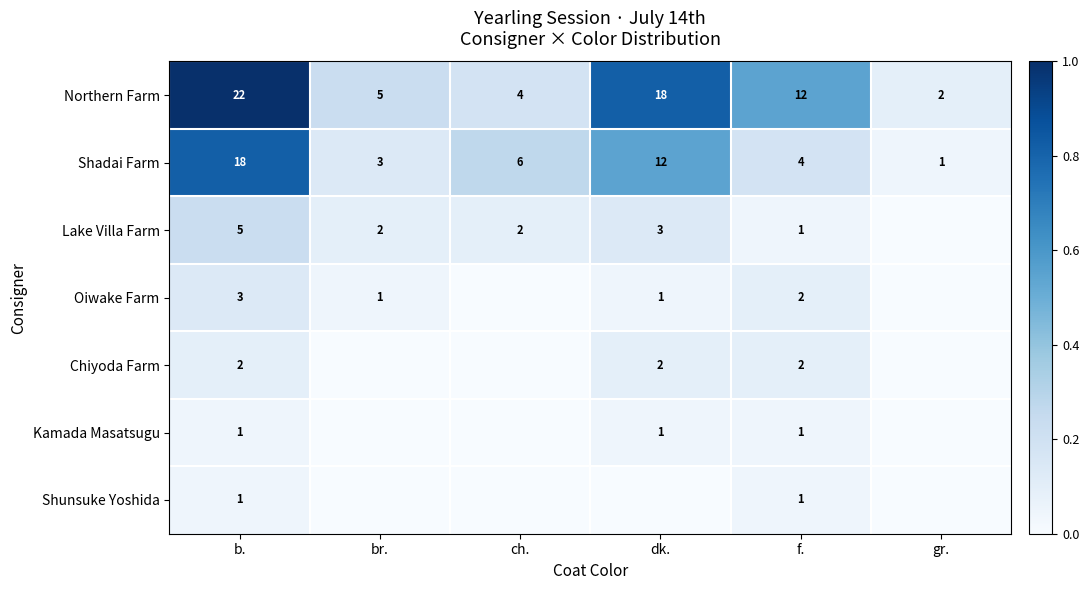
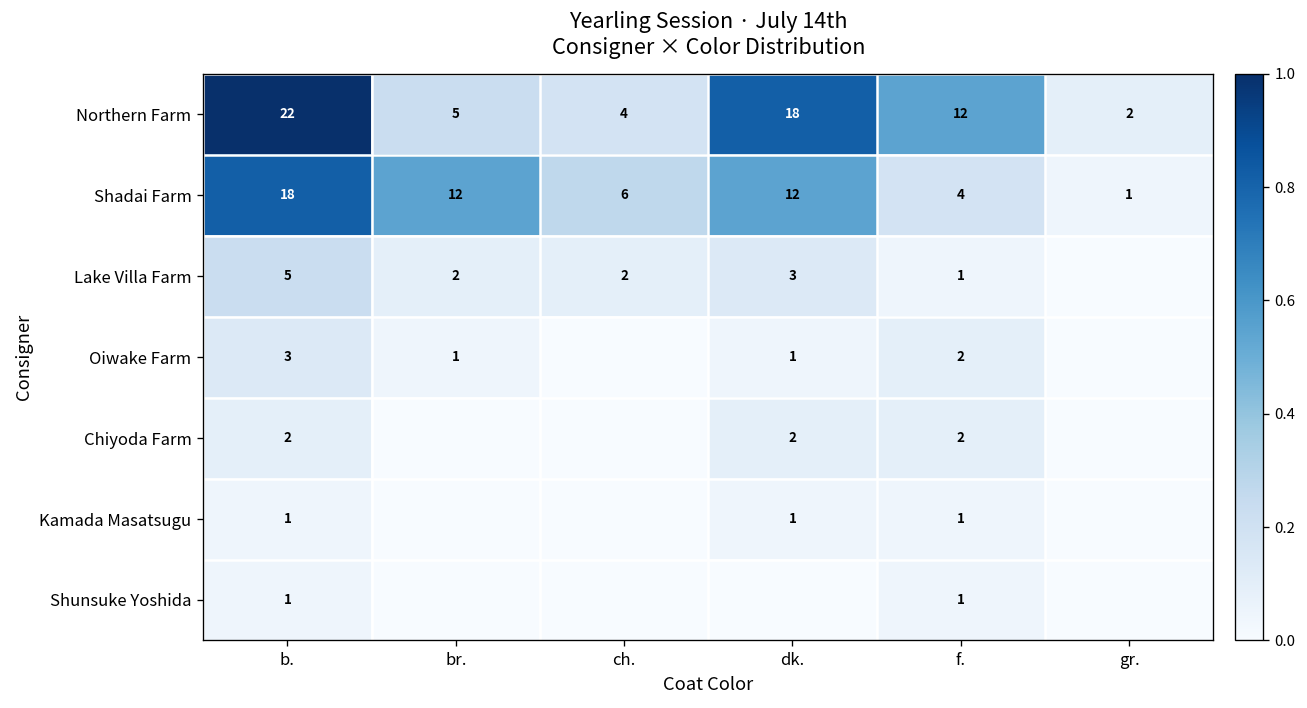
Shadai Farm, br.: 3 -> 12
